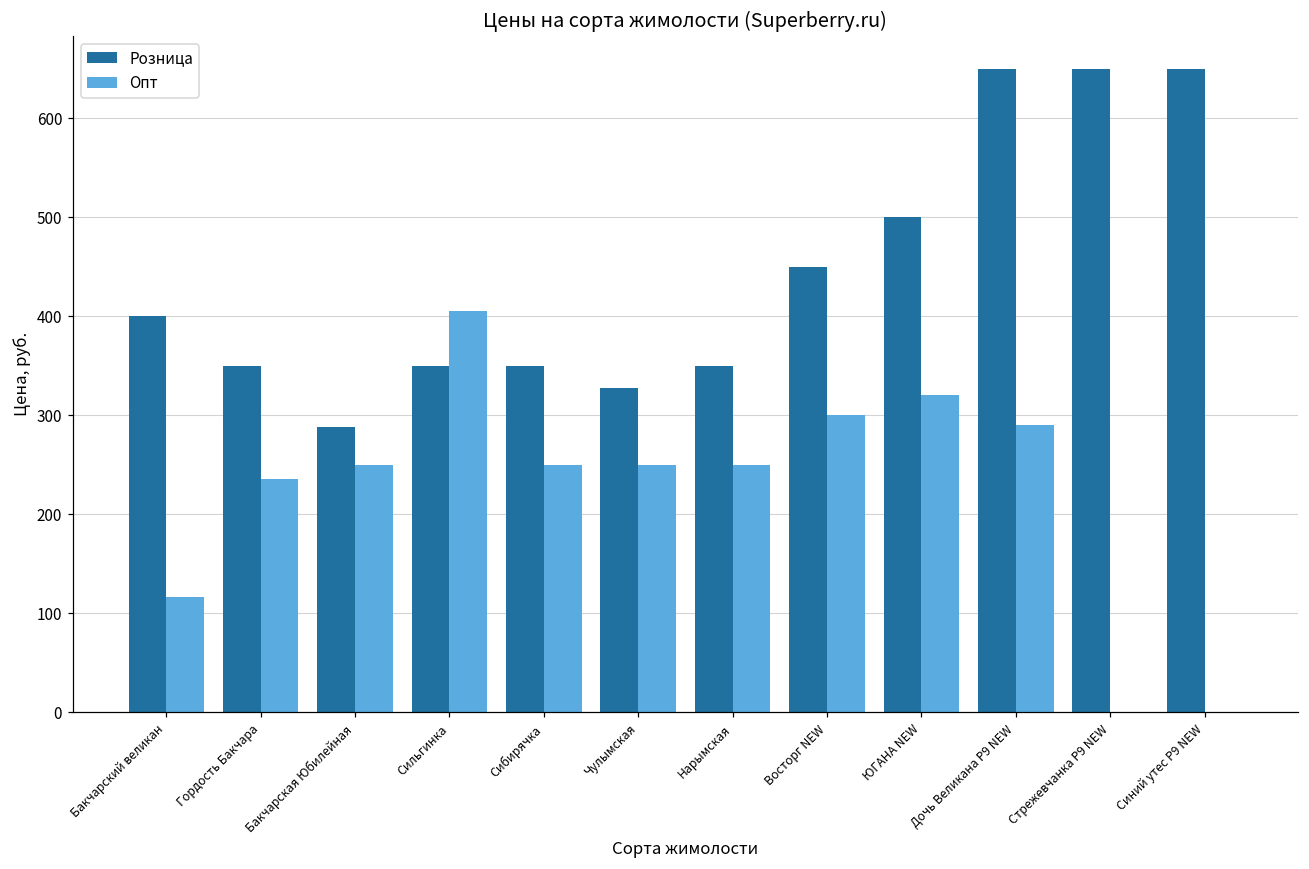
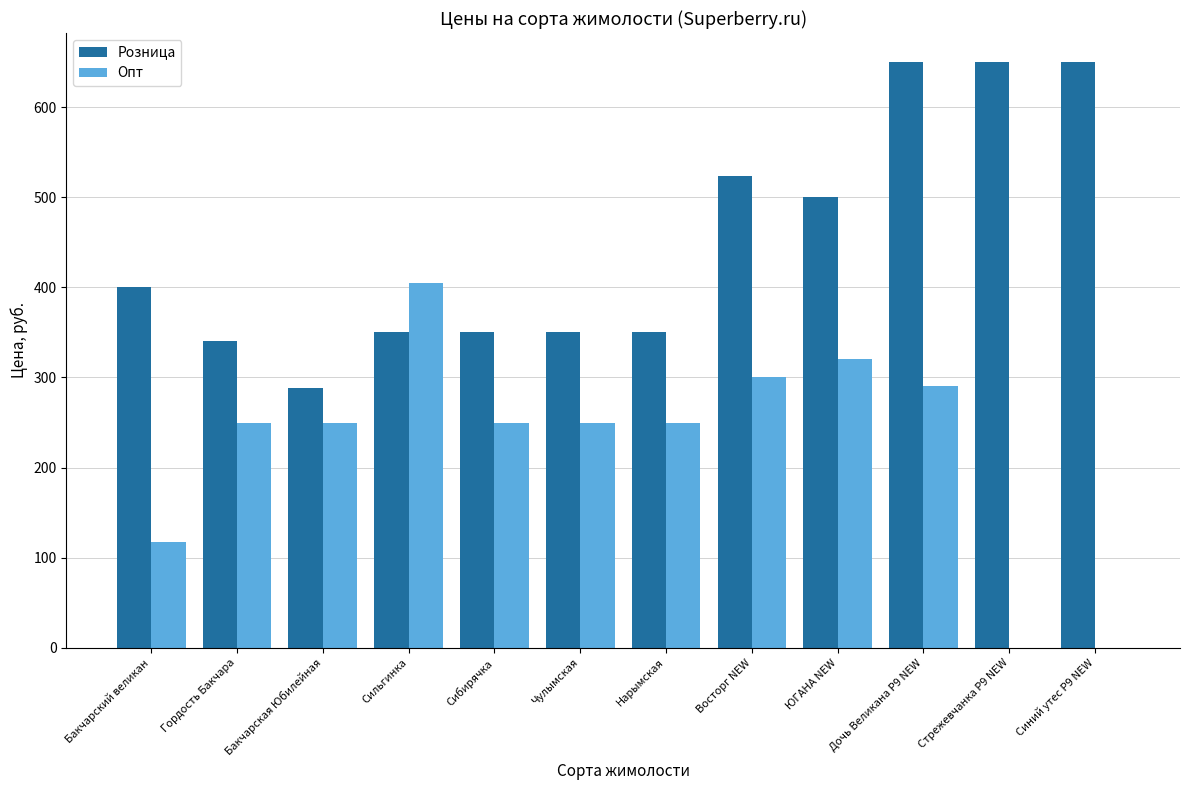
Розница, Гордость Бакчара: 350 -> 340
Опт, Гордость Бакчара: 240 -> 250
Розница, Чулымская: 330 -> 350
Розница, Восторг NEW: 450 -> 520
